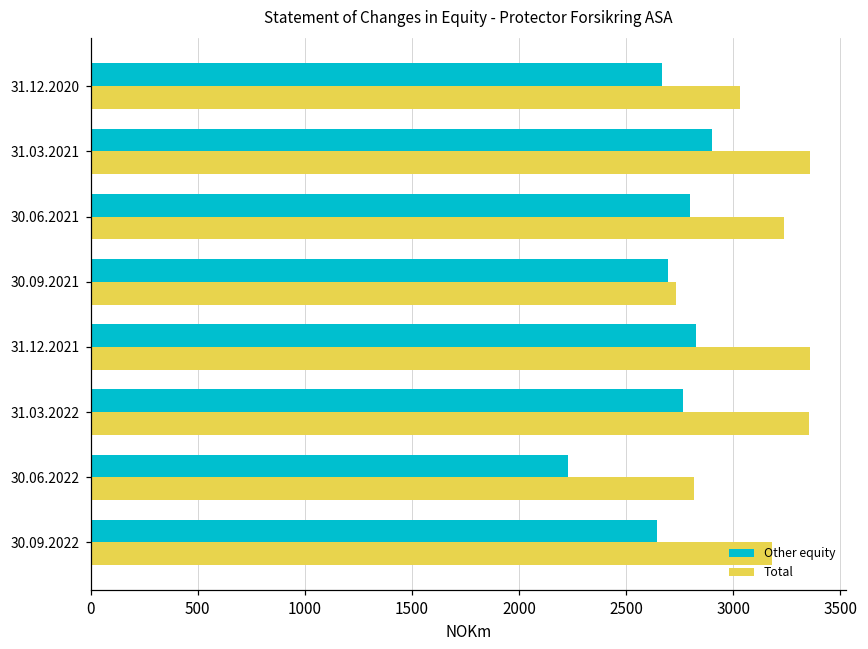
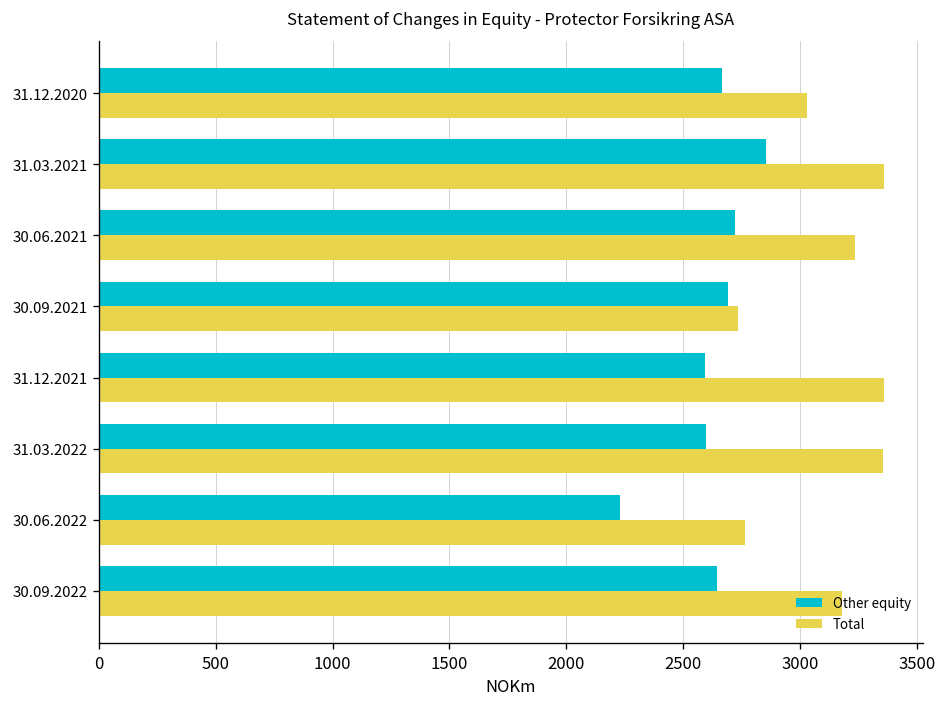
Other equity, 31.03.2021: 2900 -> 2850
Other equity, 30.06.2021: 2800 -> 2720
Other equity, 31.12.2021: 2830 -> 2590
Other equity, 31.03.2022: 2770 -> 2600
Total, 30.06.2022: 2820 -> 2760
